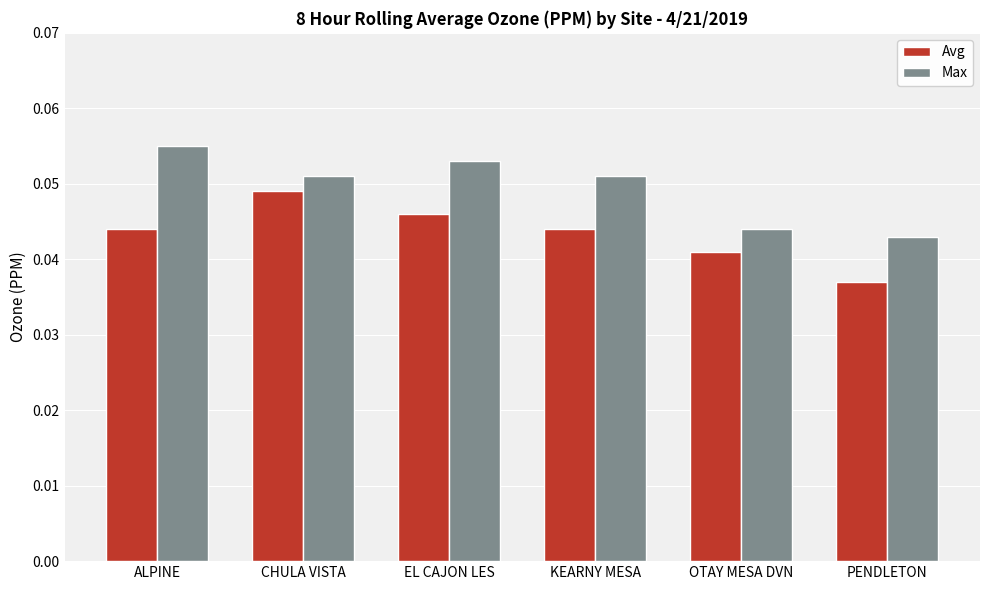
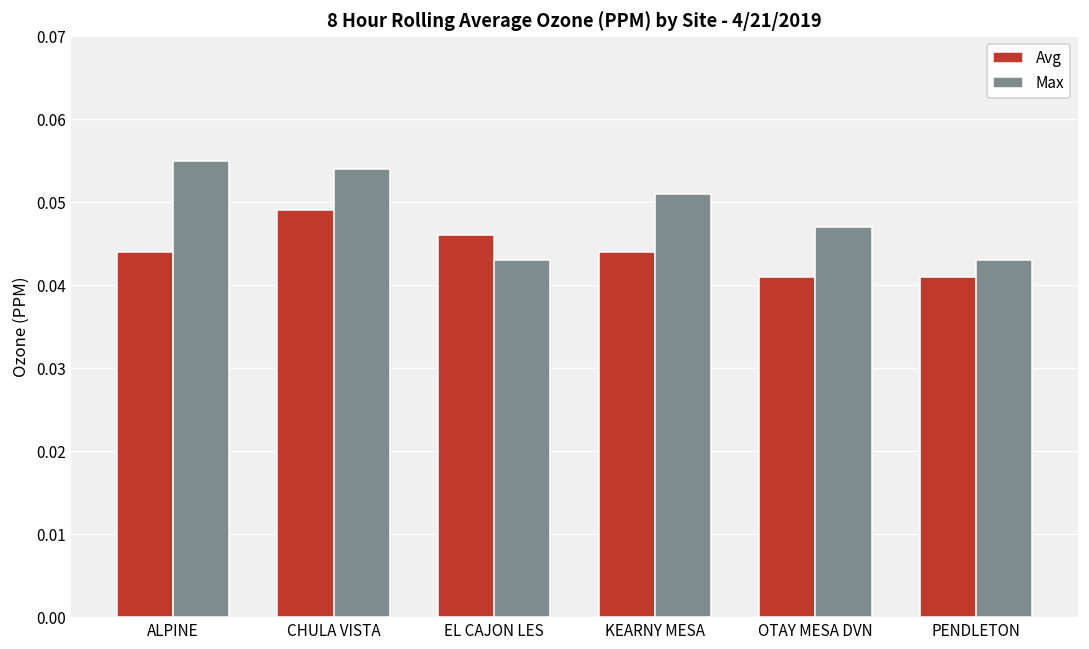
Max, CHULA VISTA: 0.051 -> 0.054
Max, EL CAJON LES: 0.053 -> 0.043
Max, OTAY MESA DVN: 0.044 -> 0.047
Avg, PENDLETON: 0.037 -> 0.041
